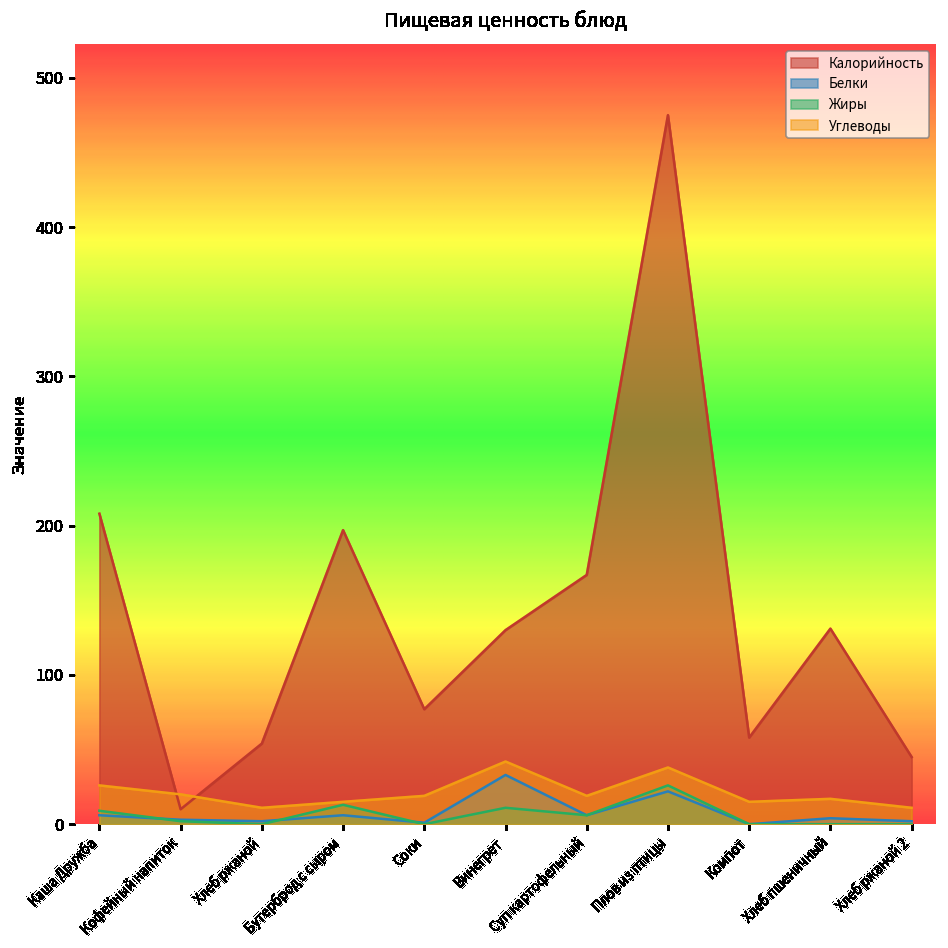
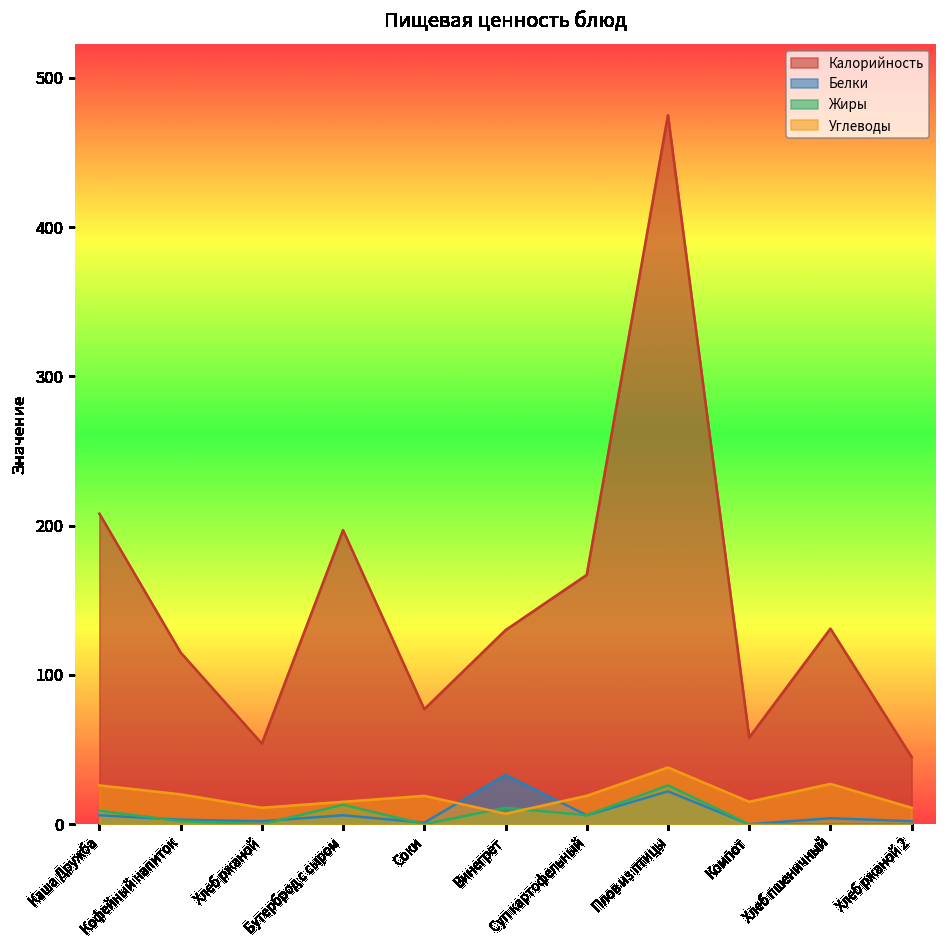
Калорийность, Кофейный напиток: 10 -> 115
Углеводы, Винегрет: 42 -> 7
Углеводы, Хлеб пшеничный: 17 -> 27
